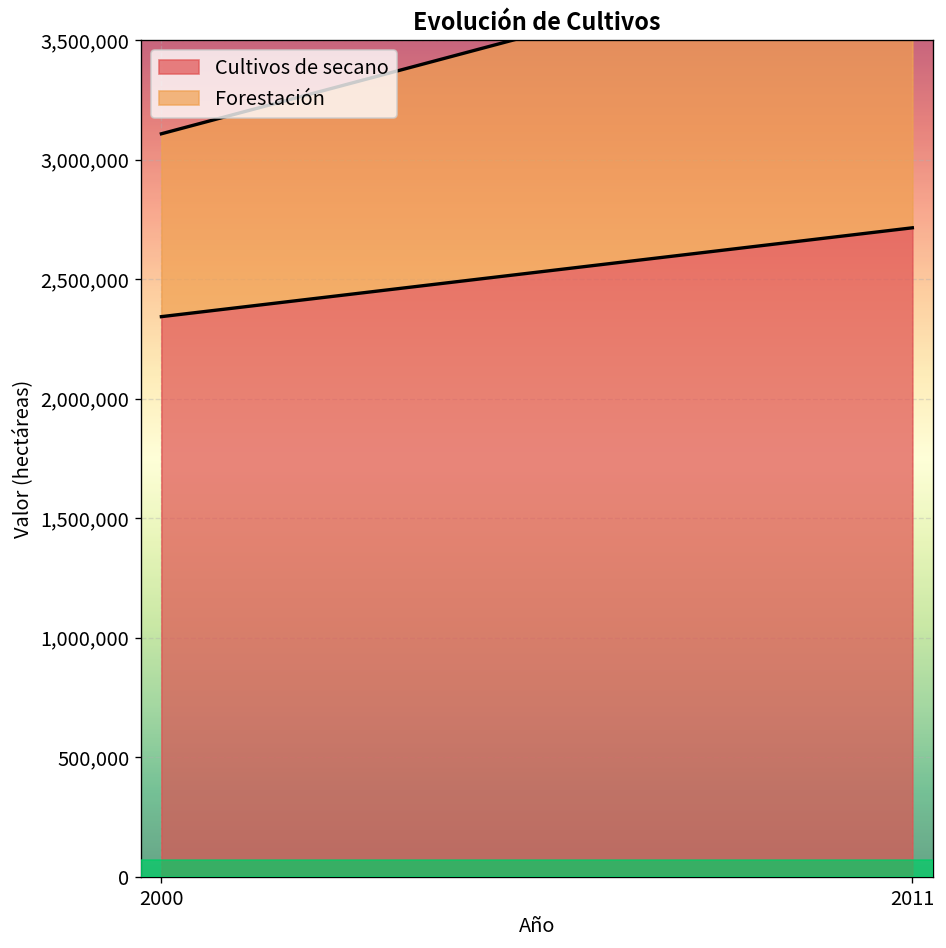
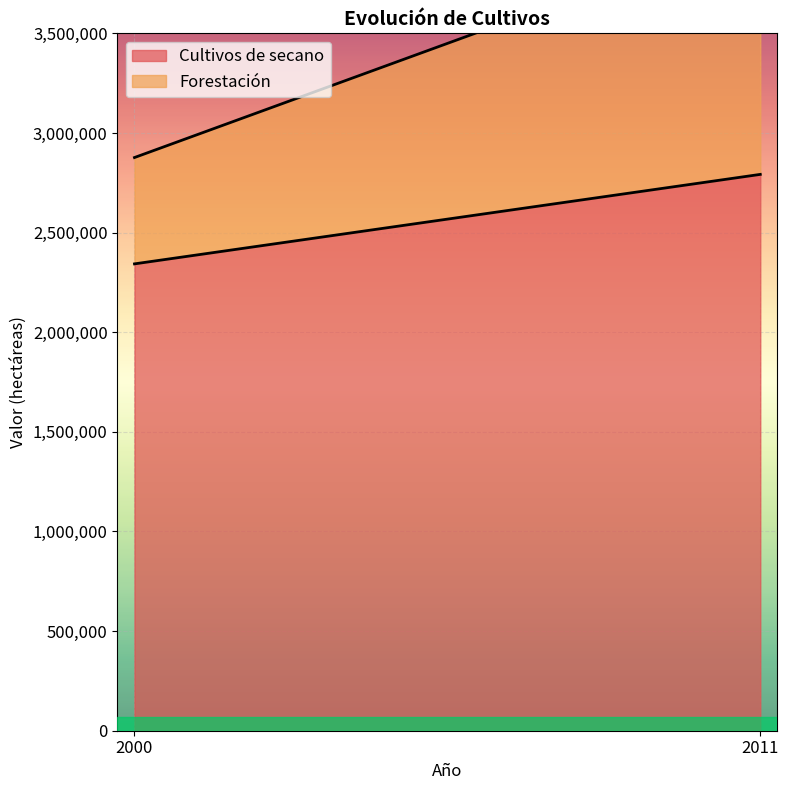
Forestación, 2000: 760,000 -> 530,000
Cultivos de secano, 2011: 2,710,000 -> 2,790,000
